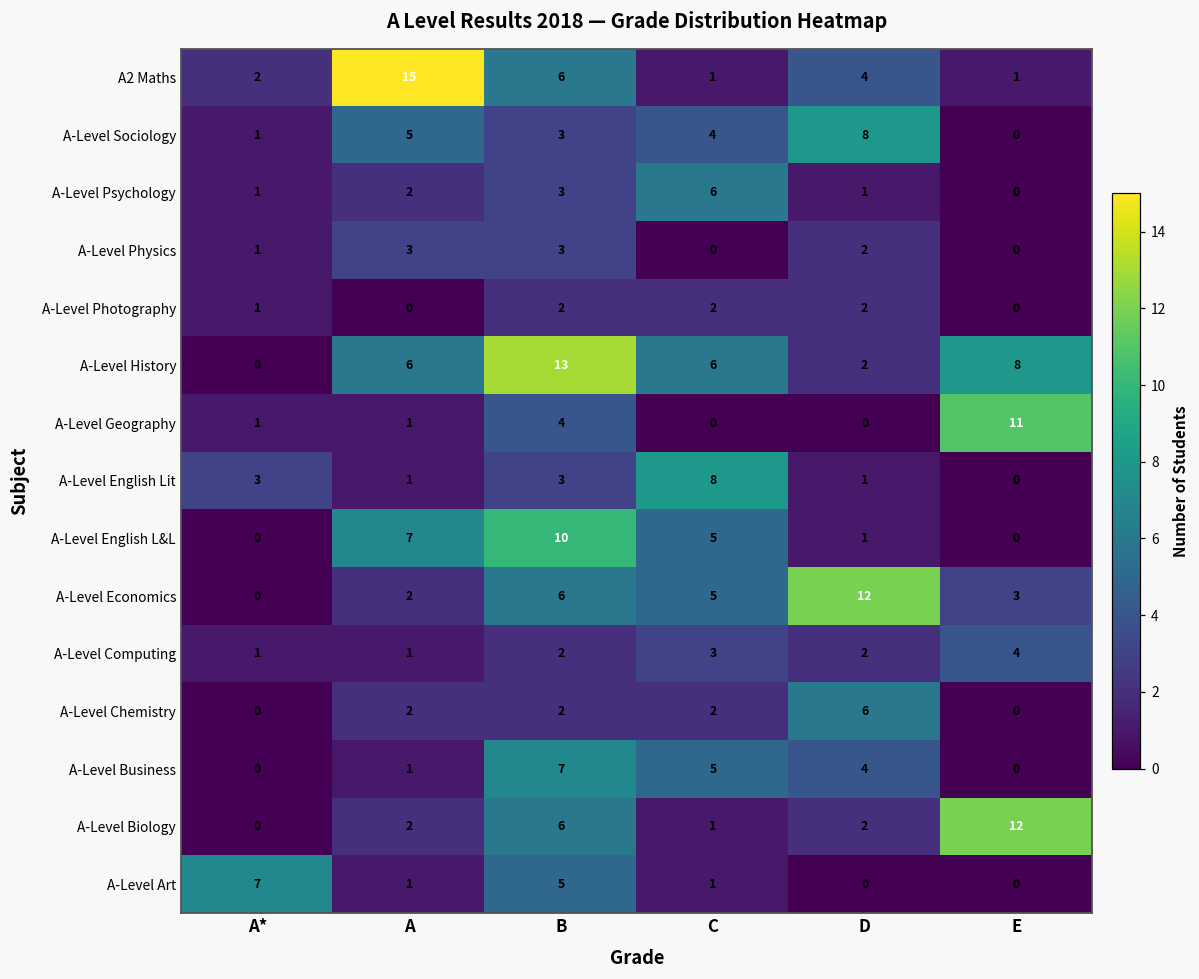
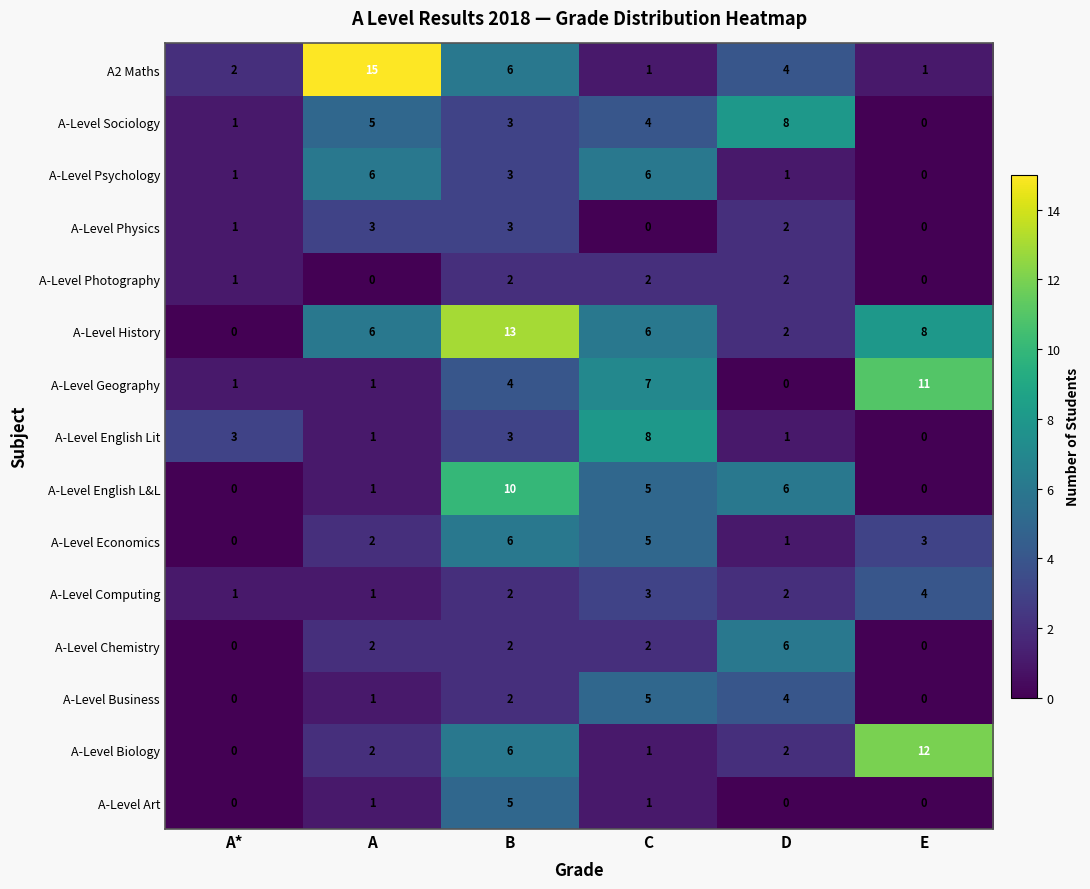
A-Level Psychology, A: 2 -> 6
A-Level Geography, C: 0 -> 7
A-Level English L&L, A: 7 -> 1
A-Level English L&L, D: 1 -> 6
A-Level Economics, D: 12 -> 1
A-Level Business, B: 7 -> 2
A-Level Art, A*: 7 -> 0
